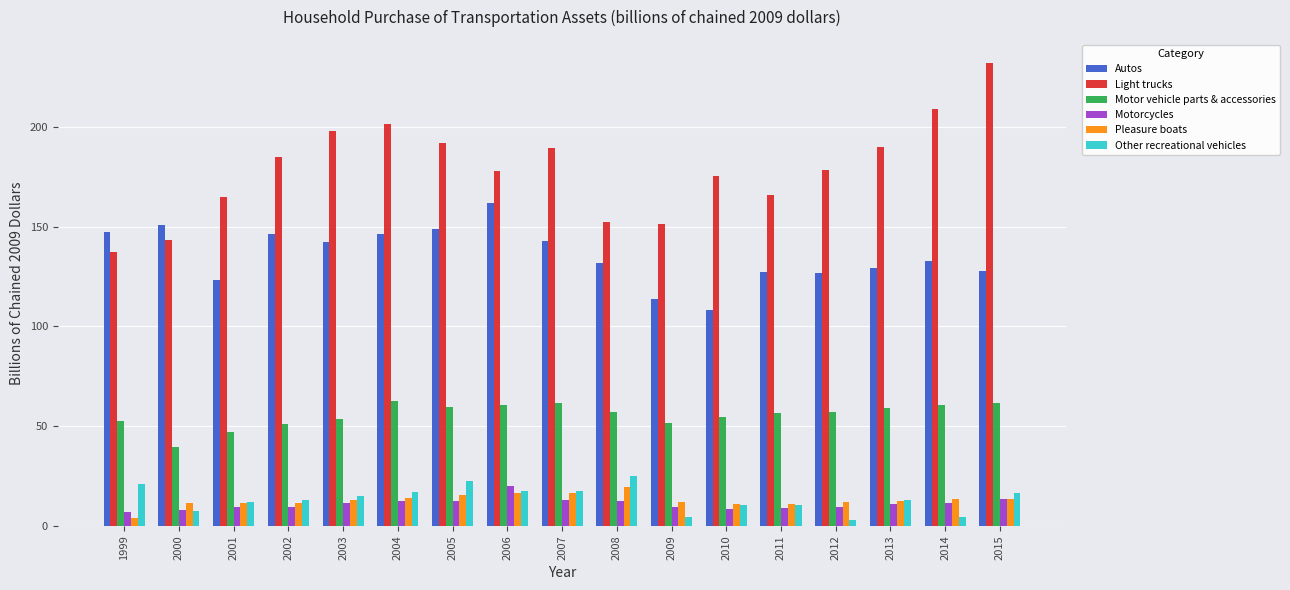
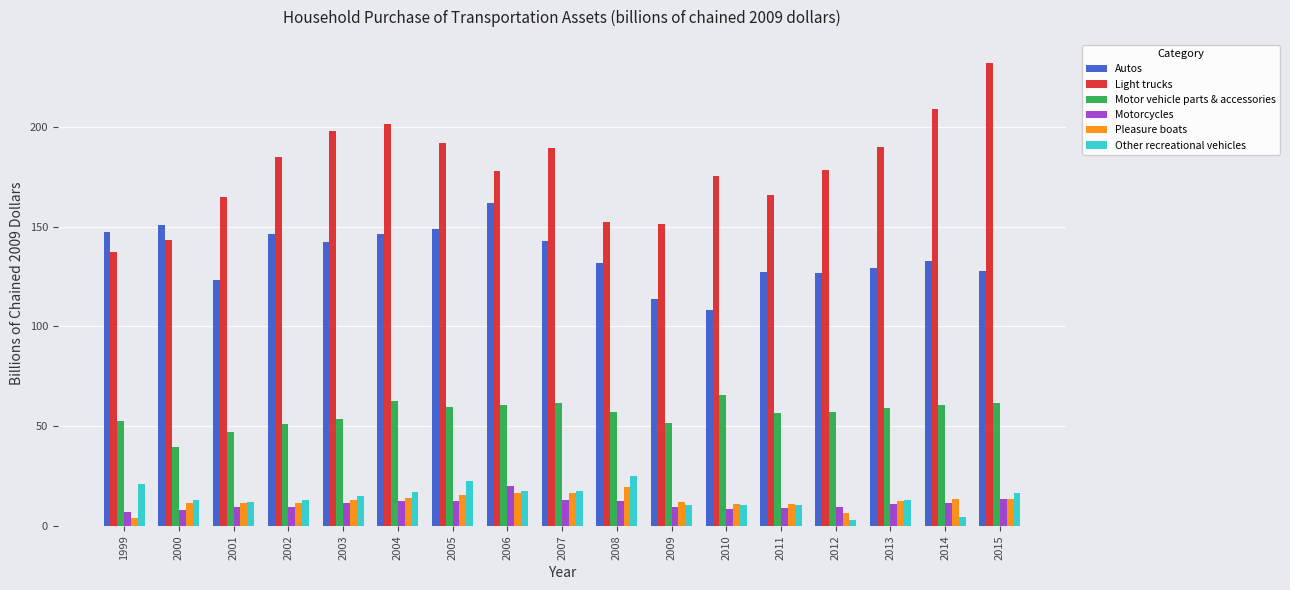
Other recreational vehicles, 2000: 7 -> 13
Other recreational vehicles, 2009: 4 -> 10
Motor vehicle parts & accessories, 2010: 54 -> 66
Pleasure boats, 2012: 12 -> 7
